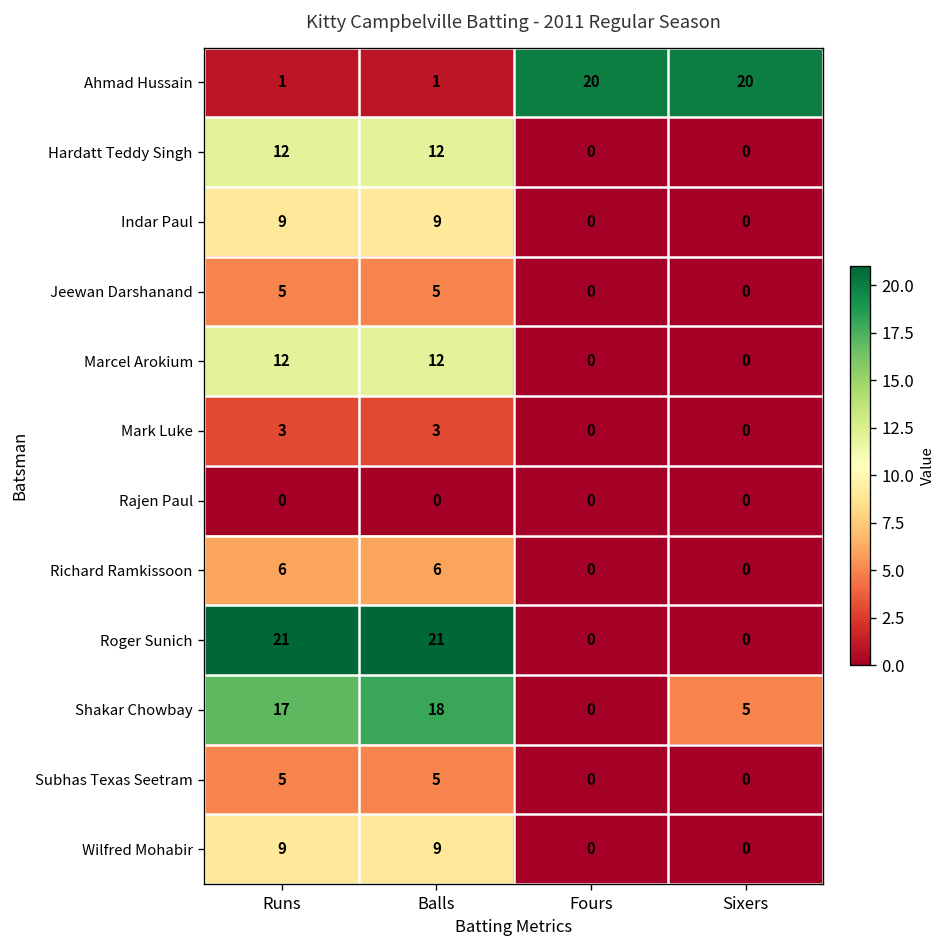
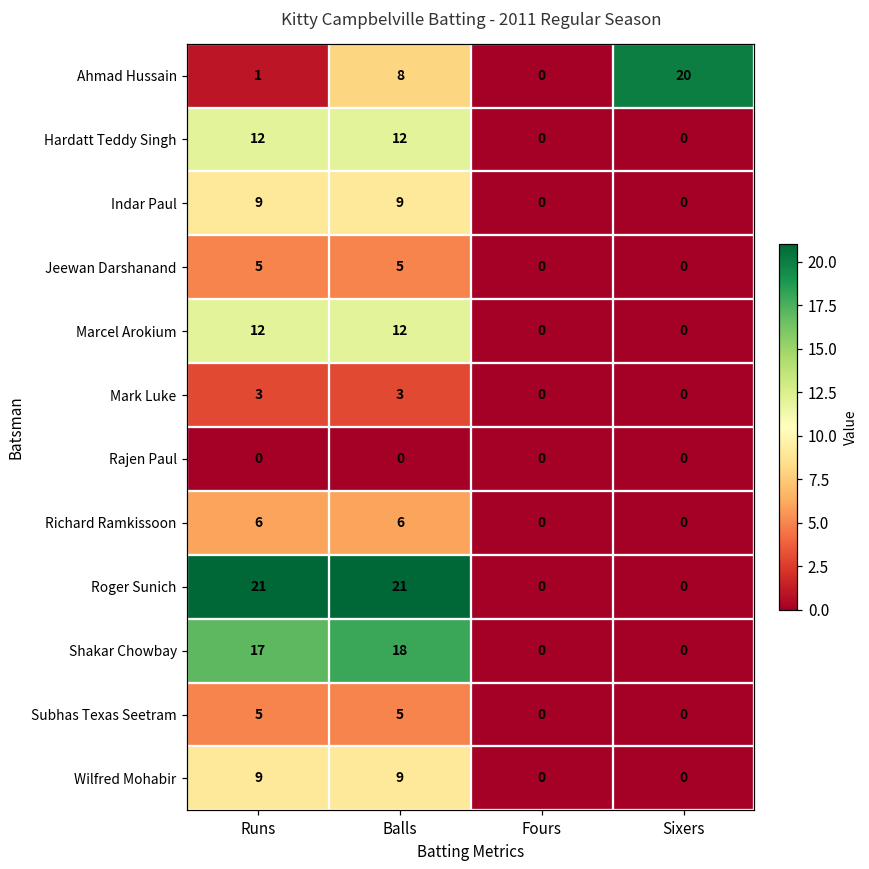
Ahmad Hussain, Balls: 1 -> 8
Ahmad Hussain, Fours: 20 -> 0
Shakar Chowbay, Sixers: 5 -> 0
